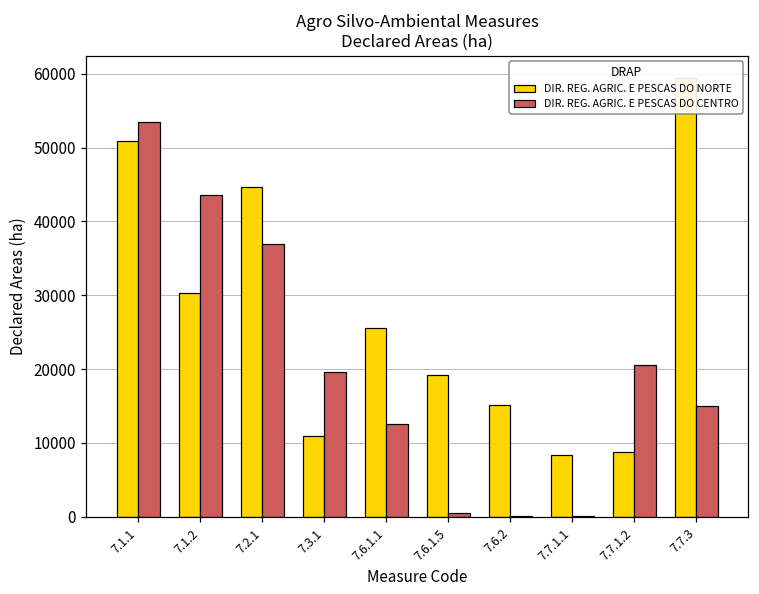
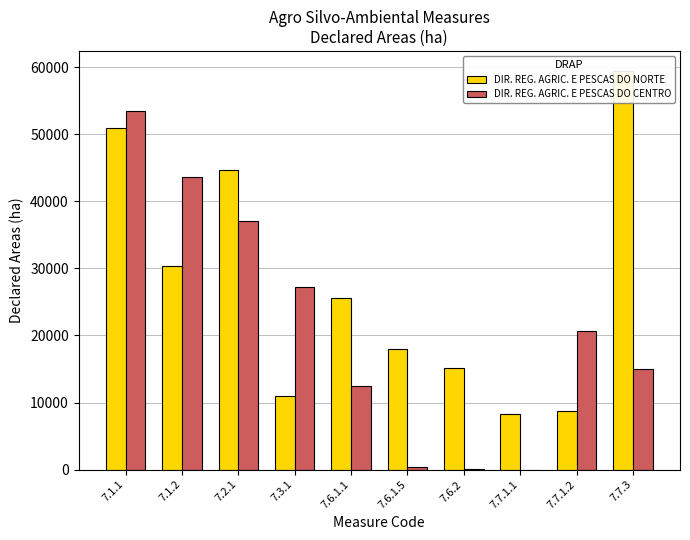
DIR. REG. AGRIC. E PESCAS DO CENTRO, 7.3.1: 20000 -> 27000
DIR. REG. AGRIC. E PESCAS DO NORTE, 7.6.1.5: 19000 -> 18000
